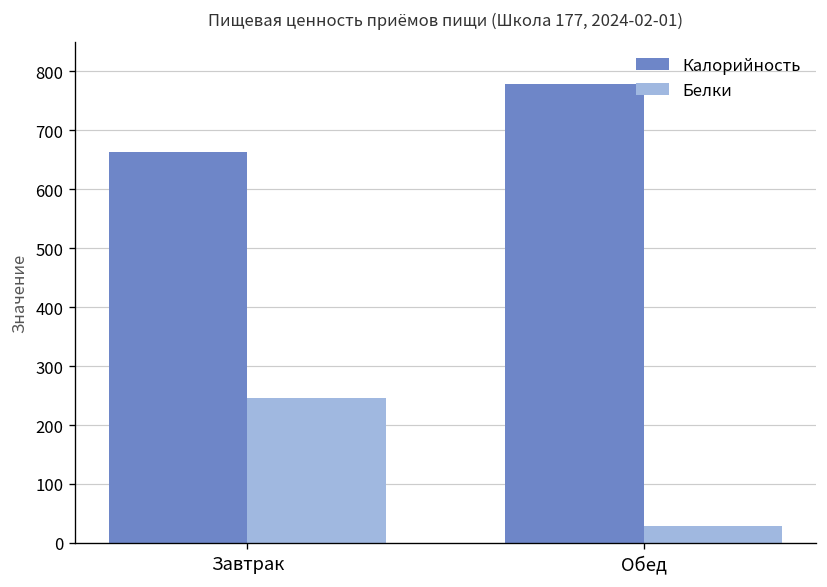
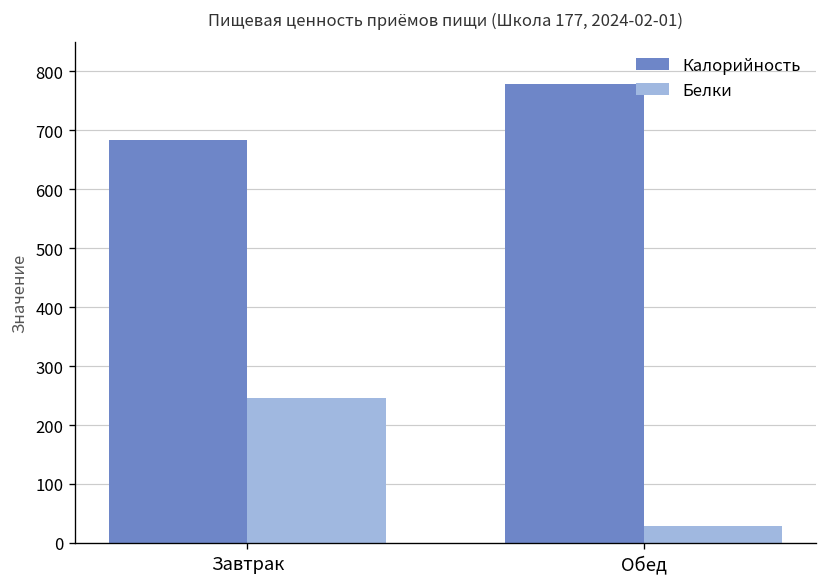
Калорийность, Завтрак: 660 -> 680
